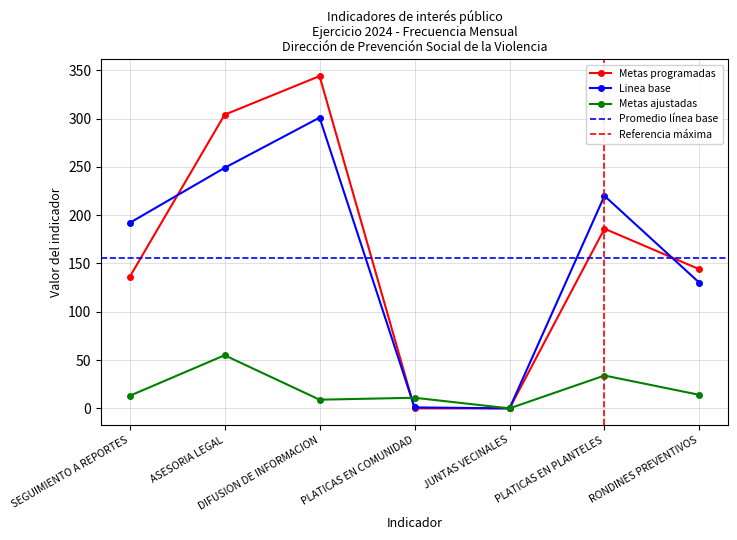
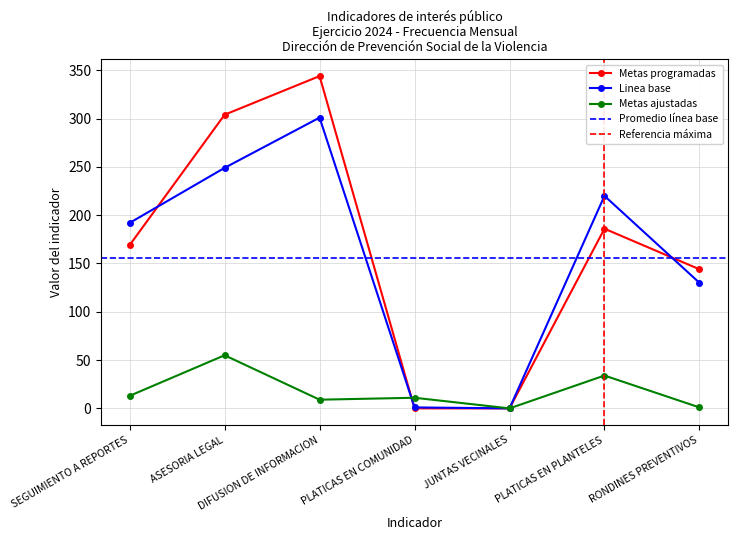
Metas programadas, SEGUIMIENTO A REPORTES: 140 -> 170
Metas ajustadas, RONDINES PREVENTIVOS: 10 -> 0
